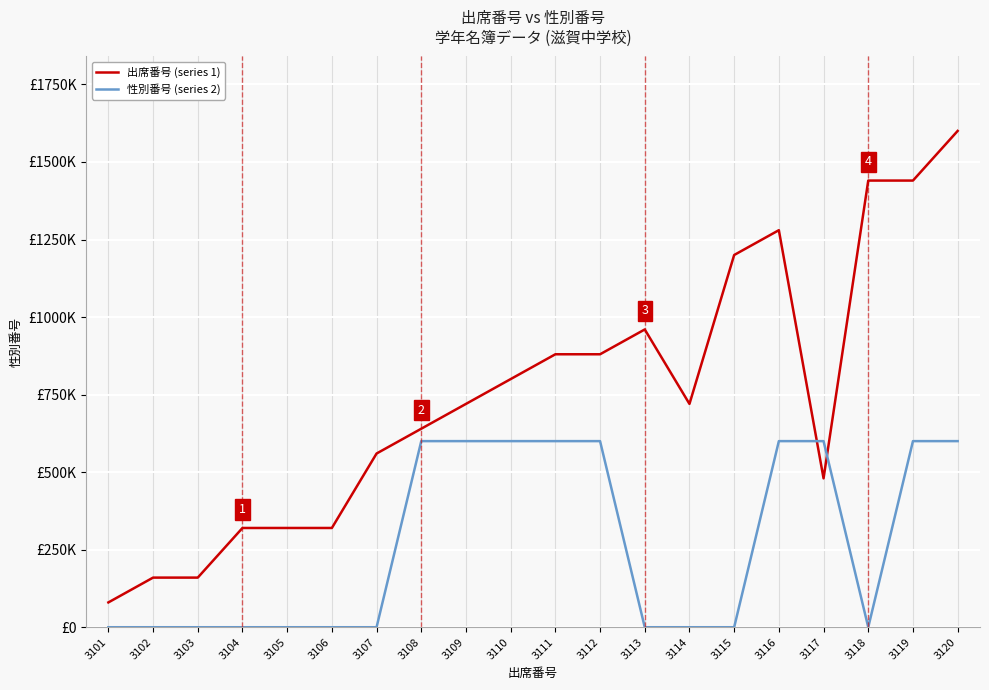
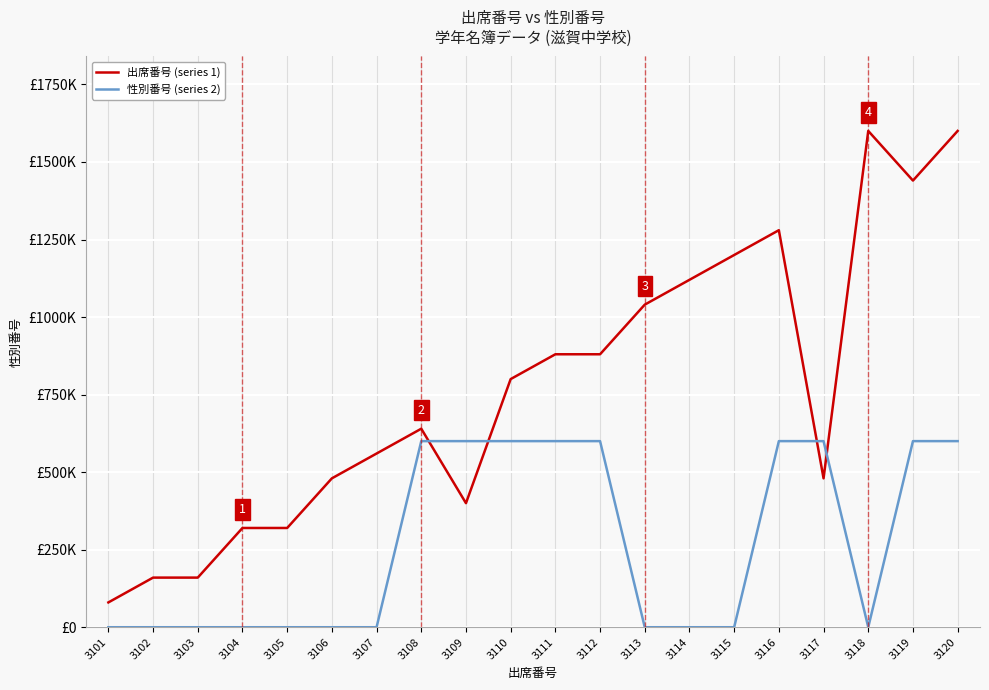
出席番号 (series 1), 3106: £320000 -> £480000
出席番号 (series 1), 3109: £720000 -> £400000
出席番号 (series 1), 3113: £960000 -> £1040000
出席番号 (series 1), 3114: £720000 -> £1120000
出席番号 (series 1), 3118: £1440000 -> £1600000
